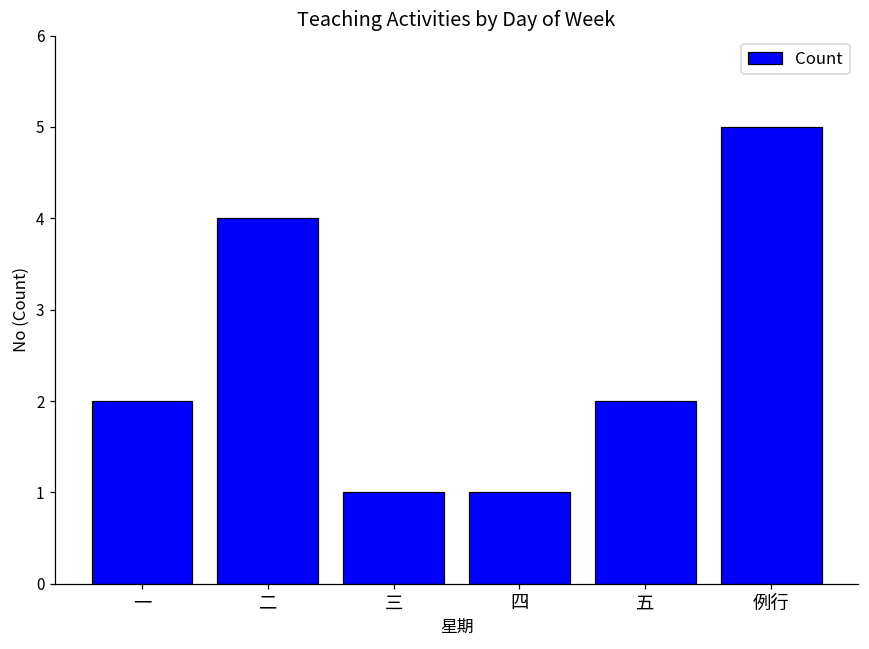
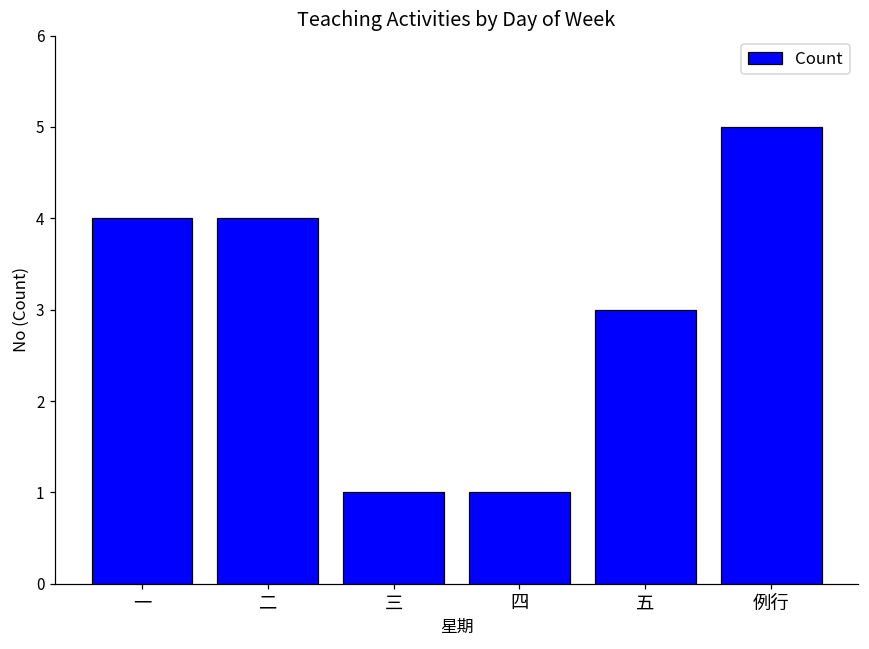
一: 2 -> 4
五: 2 -> 3
